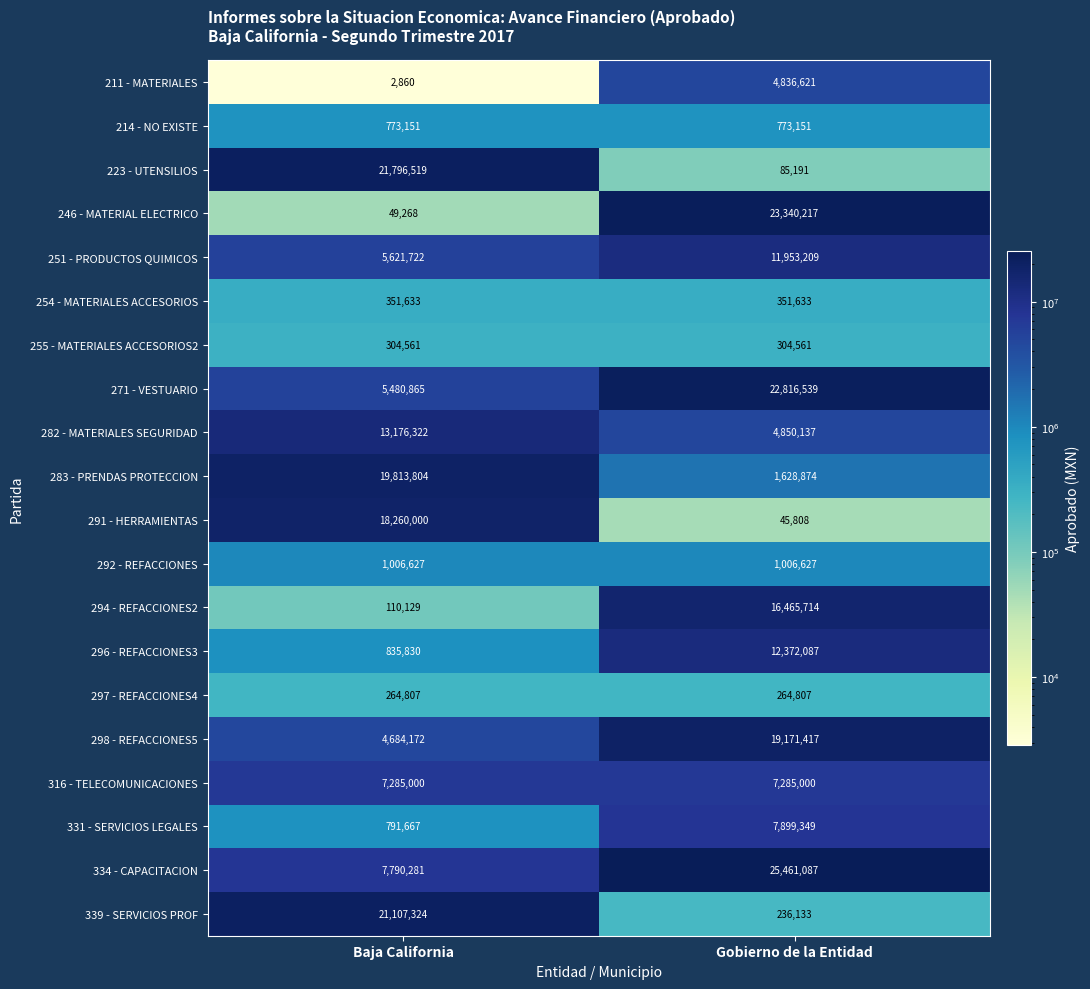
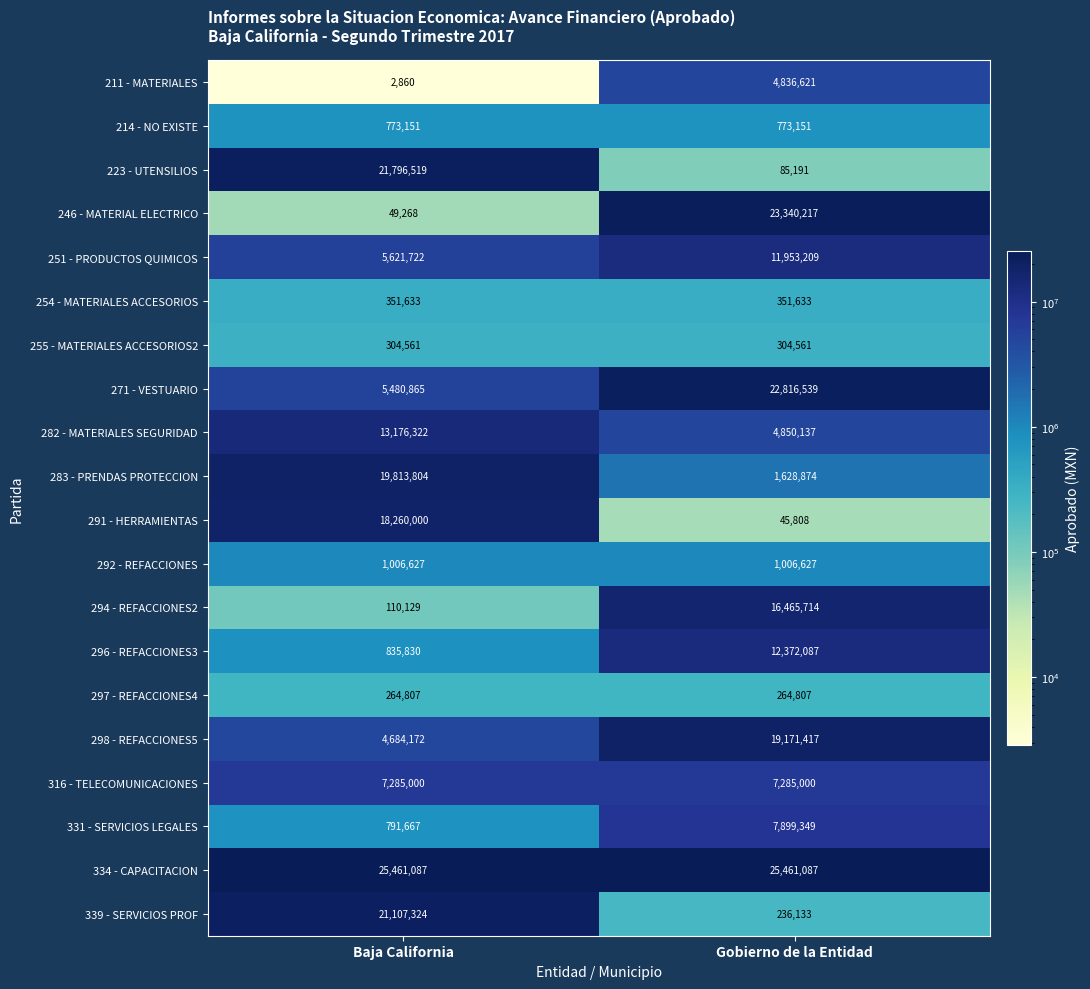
334 - CAPACITACION, Baja California: 7,790,281 -> 25,461,087
